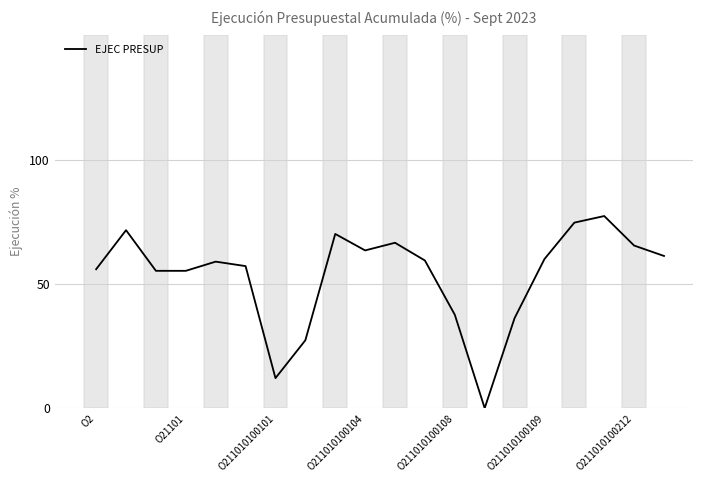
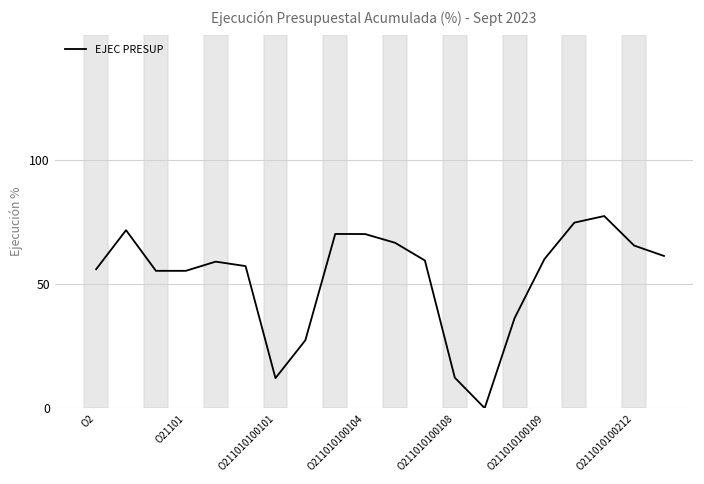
O211010100104: 63 -> 70
O211010100108: 38 -> 12
